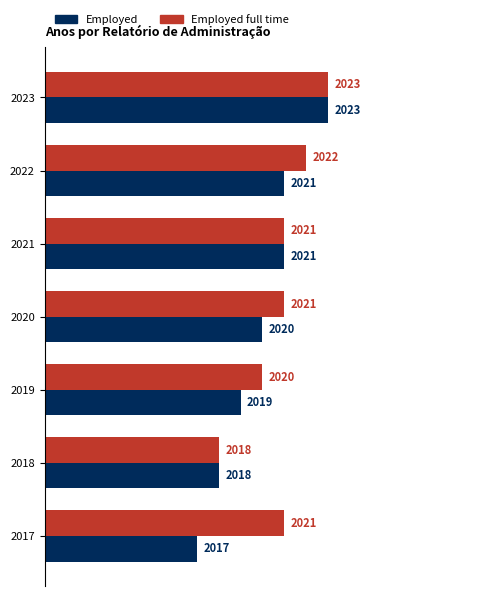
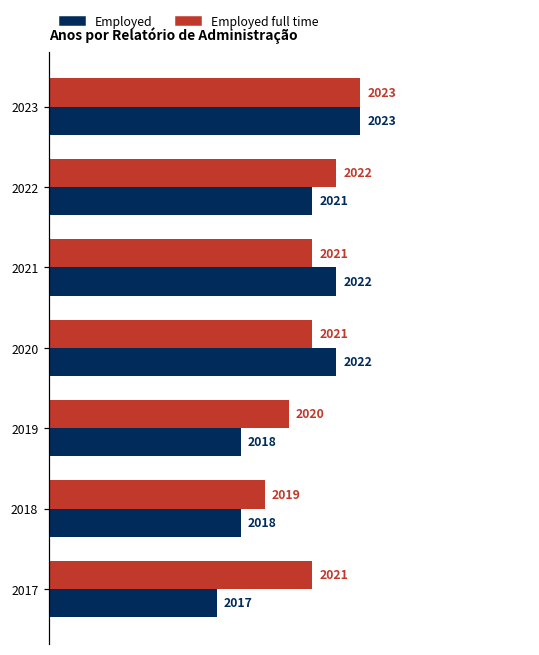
Employed, 2021: 2021 -> 2022
Employed, 2020: 2020 -> 2022
Employed, 2019: 2019 -> 2018
Employed full time, 2018: 2018 -> 2019
